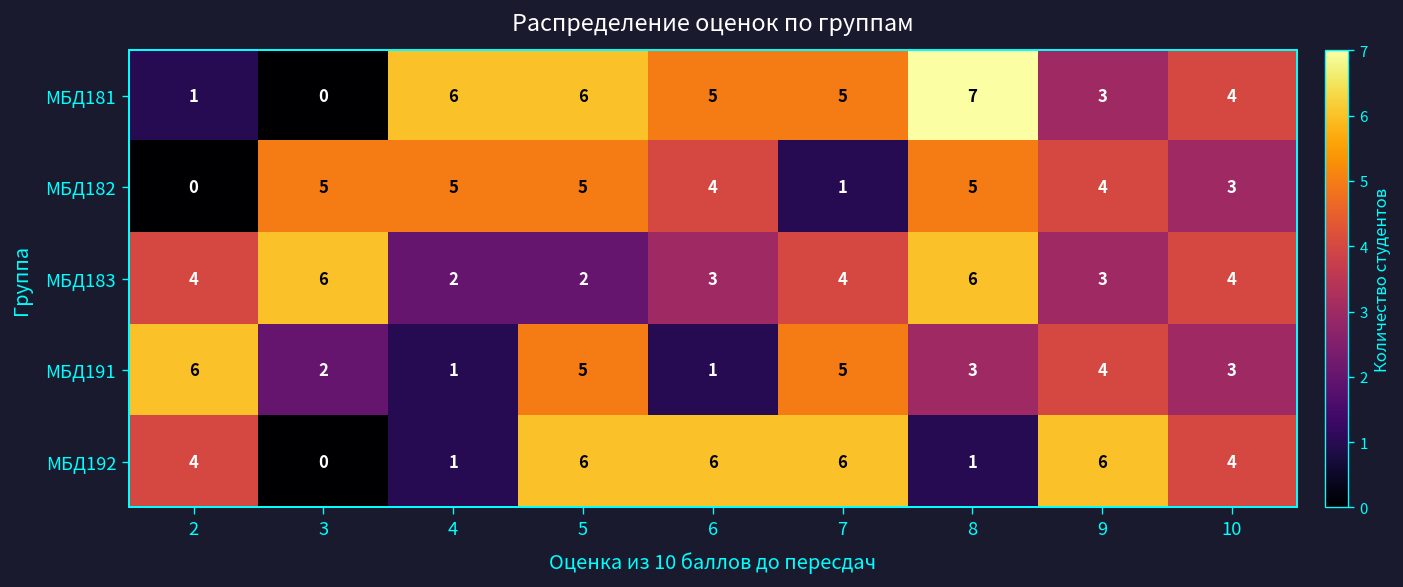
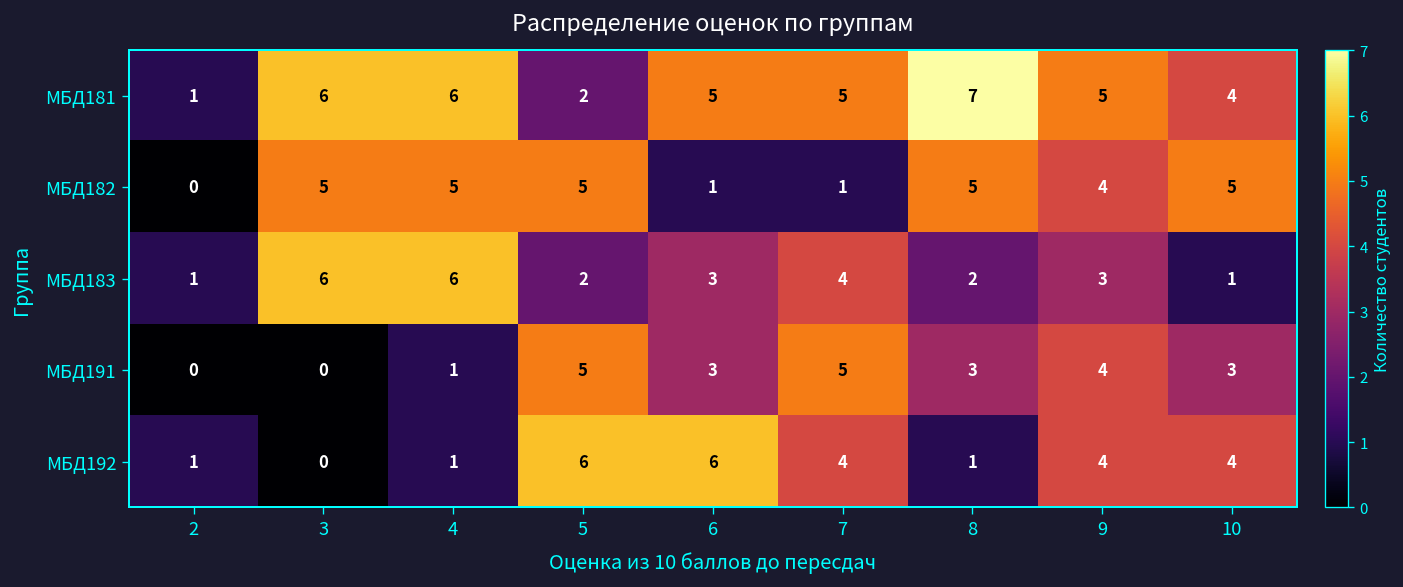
МБД181, 3: 0 -> 6
МБД181, 5: 6 -> 2
МБД181, 9: 3 -> 5
МБД182, 6: 4 -> 1
МБД182, 10: 3 -> 5
МБД183, 2: 4 -> 1
МБД183, 4: 2 -> 6
МБД183, 8: 6 -> 2
МБД183, 10: 4 -> 1
МБД191, 2: 6 -> 0
МБД191, 3: 2 -> 0
МБД191, 6: 1 -> 3
МБД192, 2: 4 -> 1
МБД192, 7: 6 -> 4
МБД192, 9: 6 -> 4
